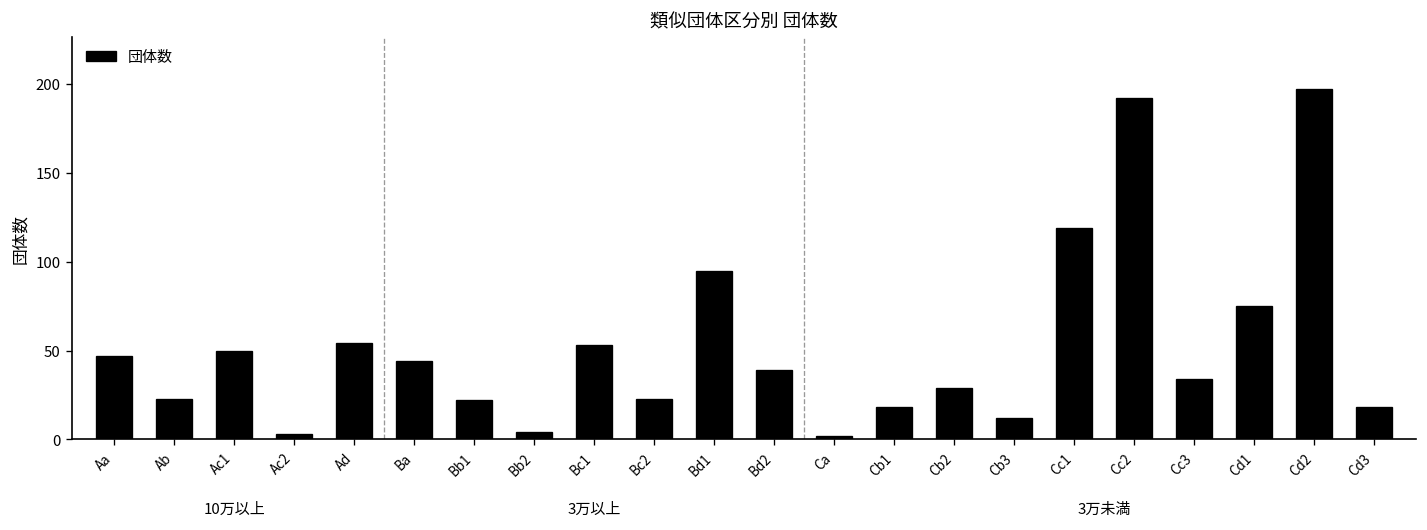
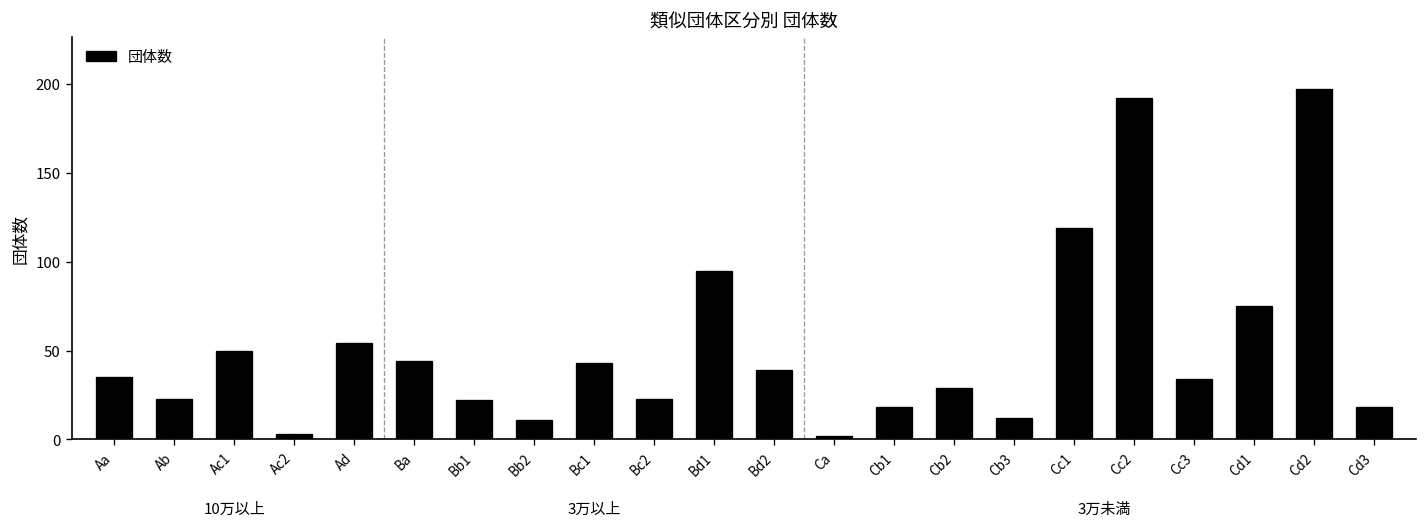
Aa: 47 -> 35
Bb2: 4 -> 11
Bc1: 53 -> 43
